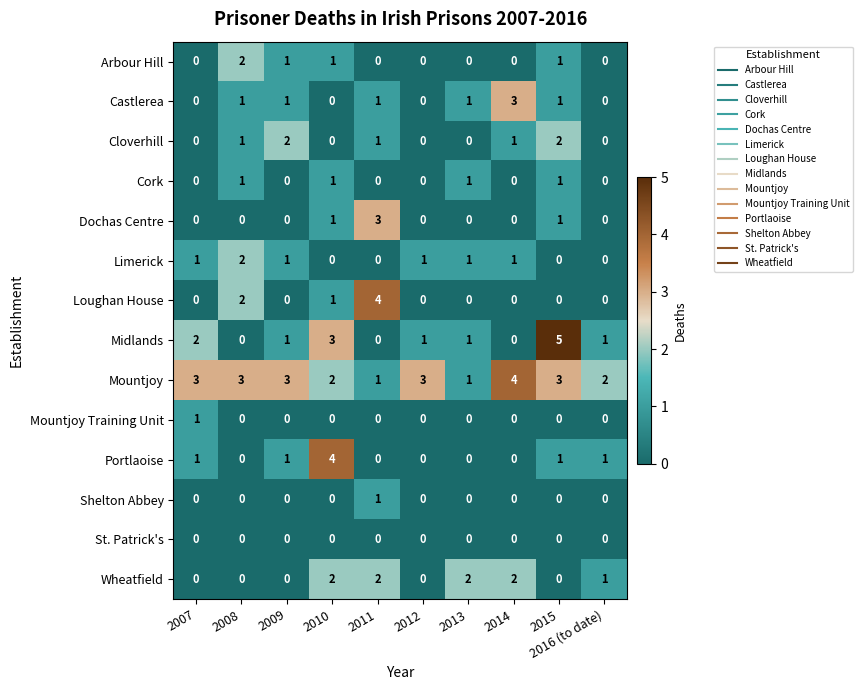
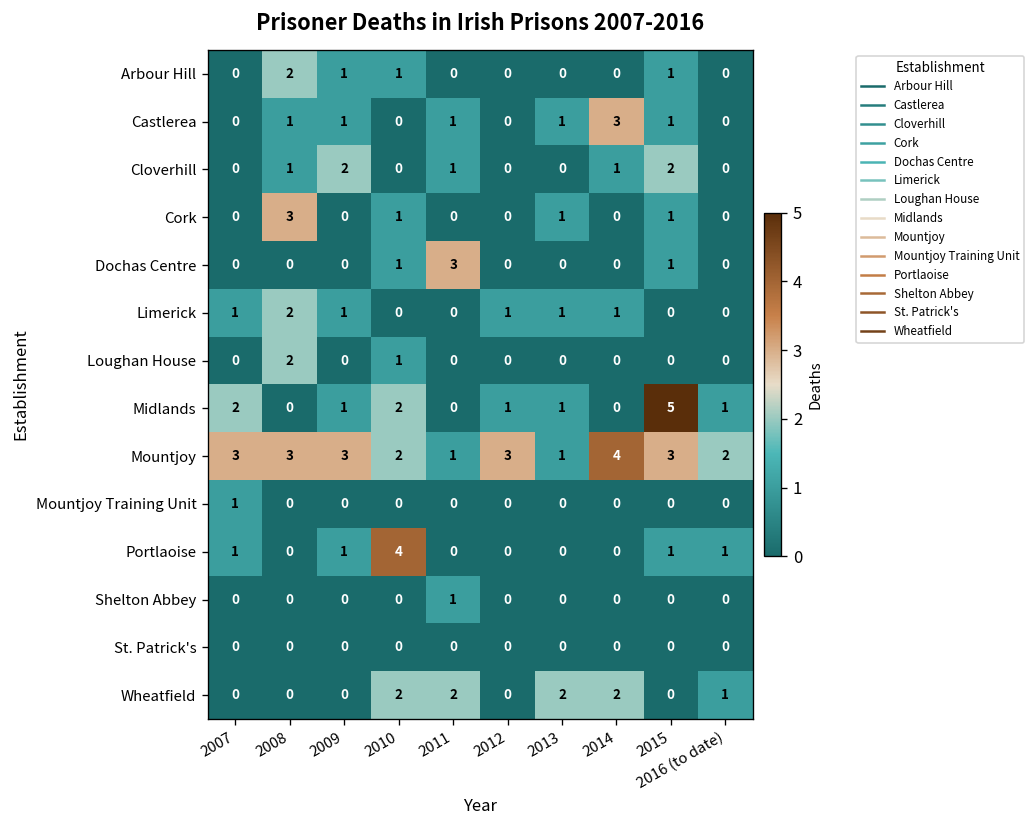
Cork, 2008: 1 -> 3
Loughan House, 2011: 4 -> 0
Midlands, 2010: 3 -> 2
